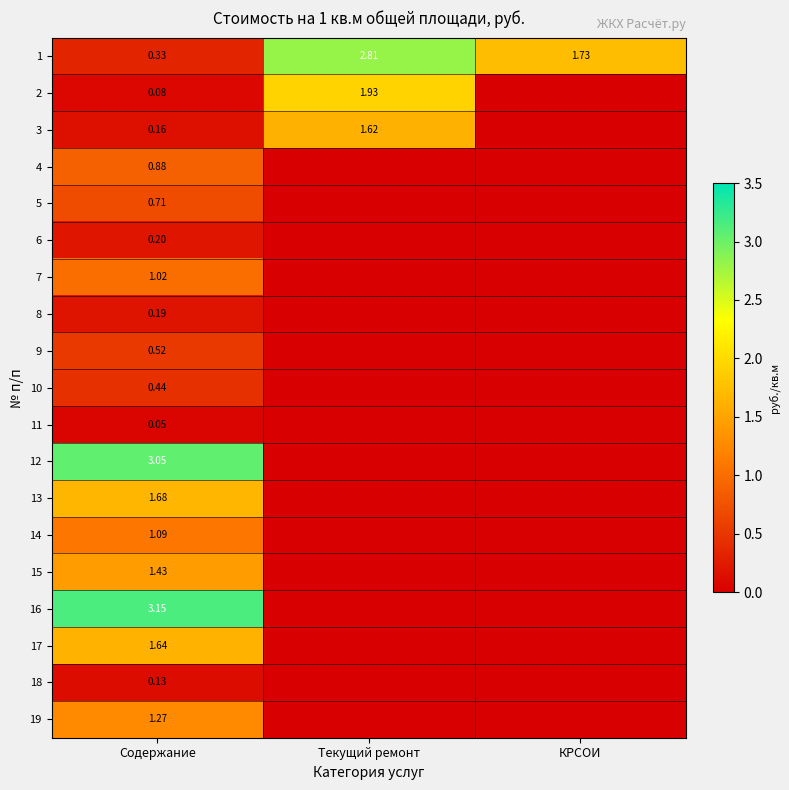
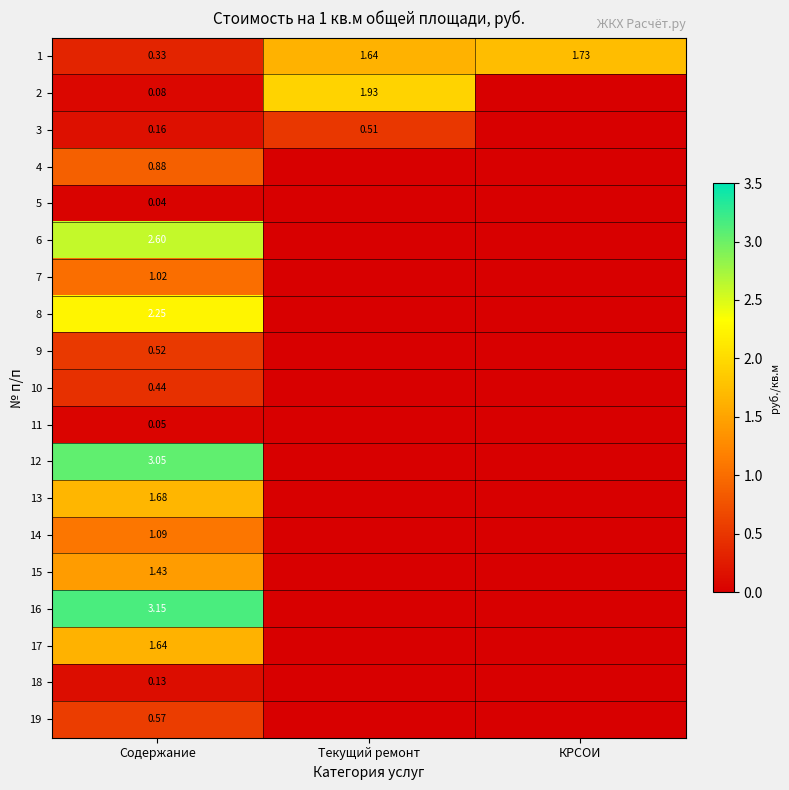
1, Текущий ремонт: 2.81 -> 1.64
3, Текущий ремонт: 1.62 -> 0.51
5, Содержание: 0.71 -> 0.04
6, Содержание: 0.20 -> 2.60
8, Содержание: 0.19 -> 2.25
19, Содержание: 1.27 -> 0.57
